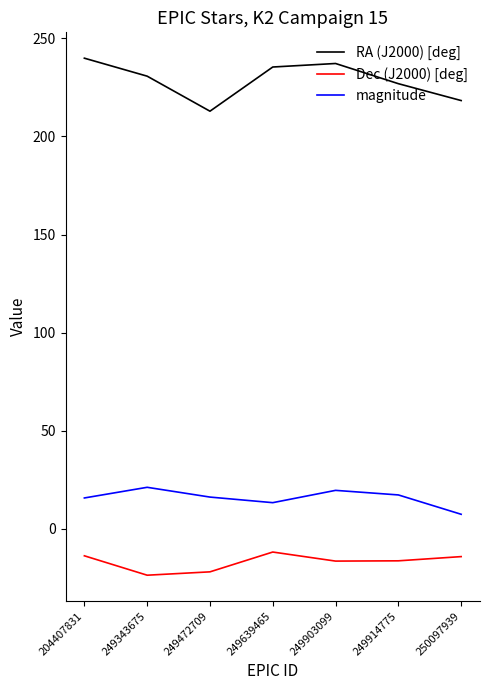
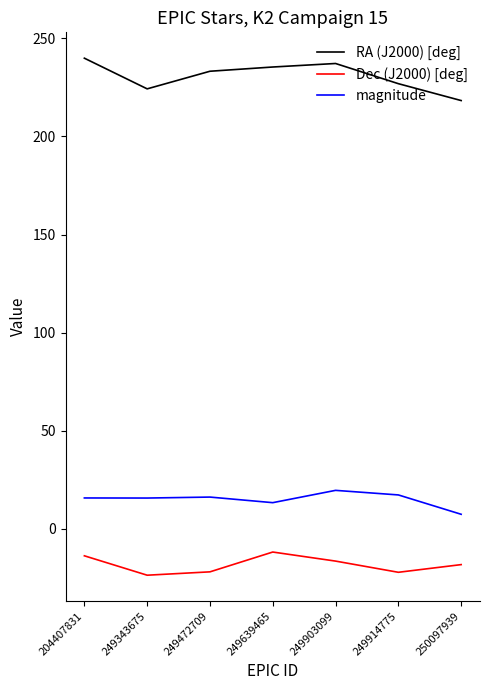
RA (J2000) [deg], 249343675: 231 -> 224
magnitude, 249343675: 21 -> 16
RA (J2000) [deg], 249472709: 213 -> 233
Dec (J2000) [deg], 249914775: -16 -> -22
Dec (J2000) [deg], 250097939: -14 -> -18
